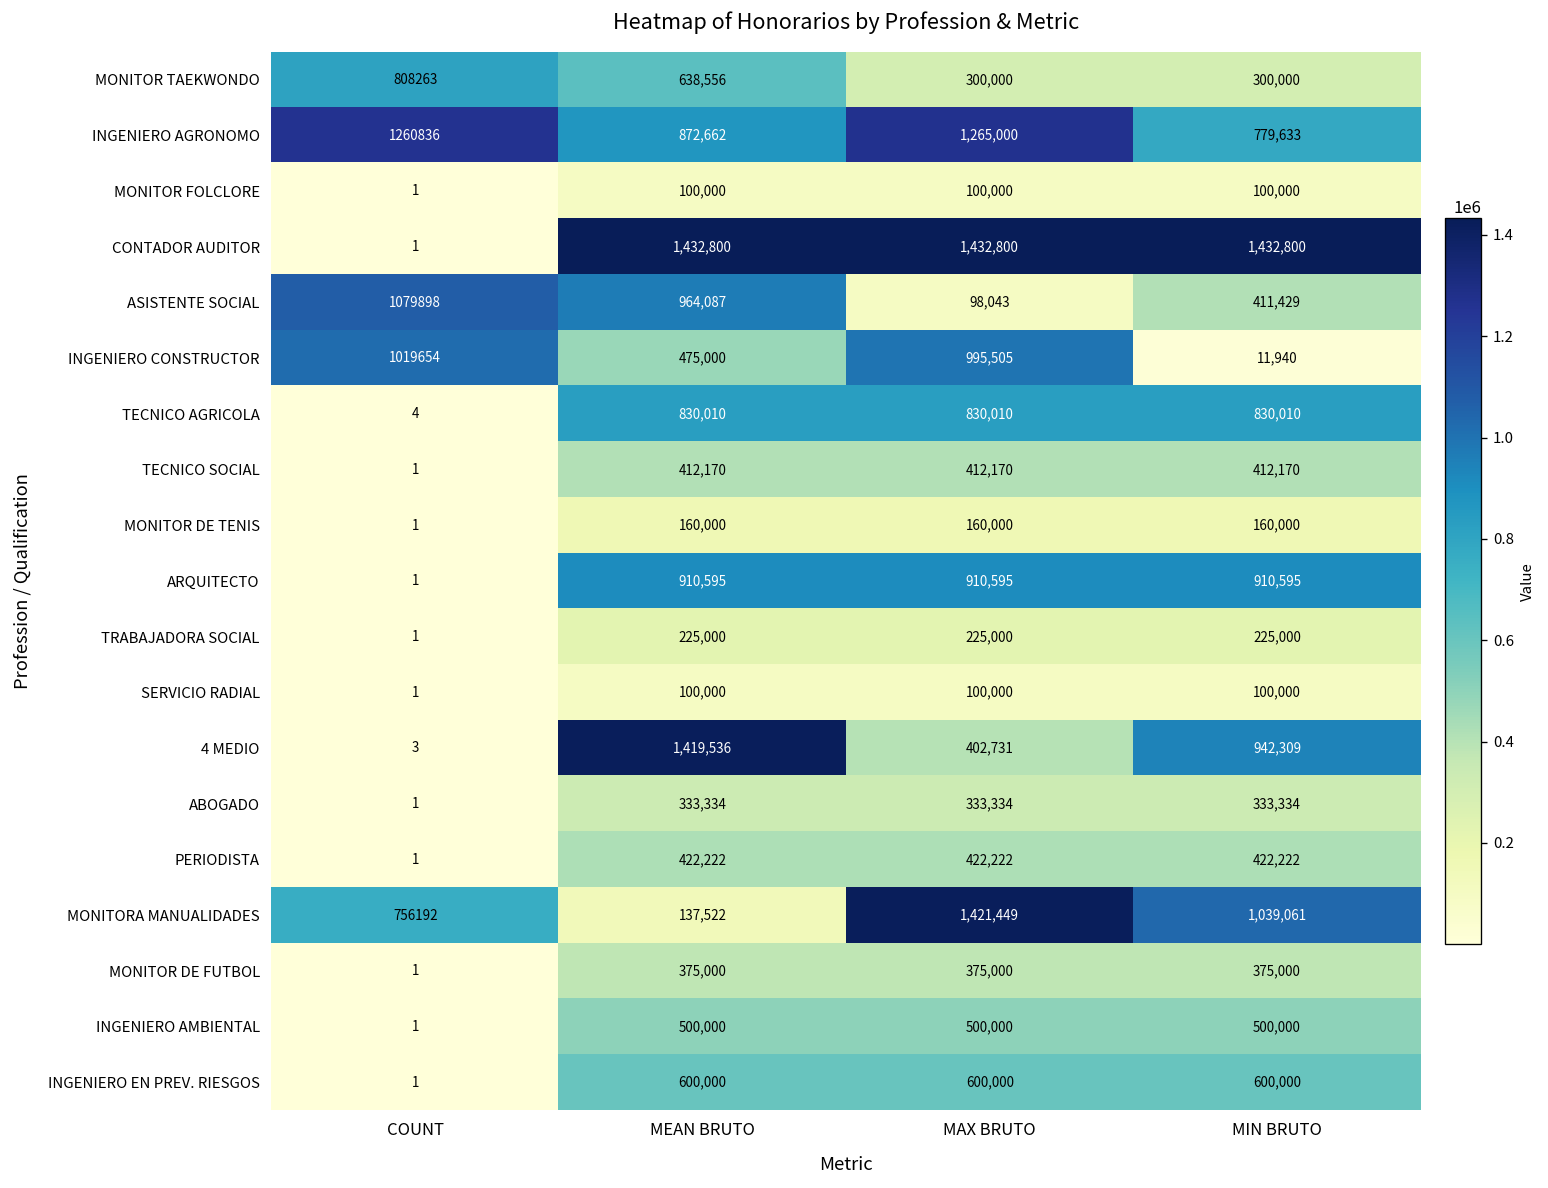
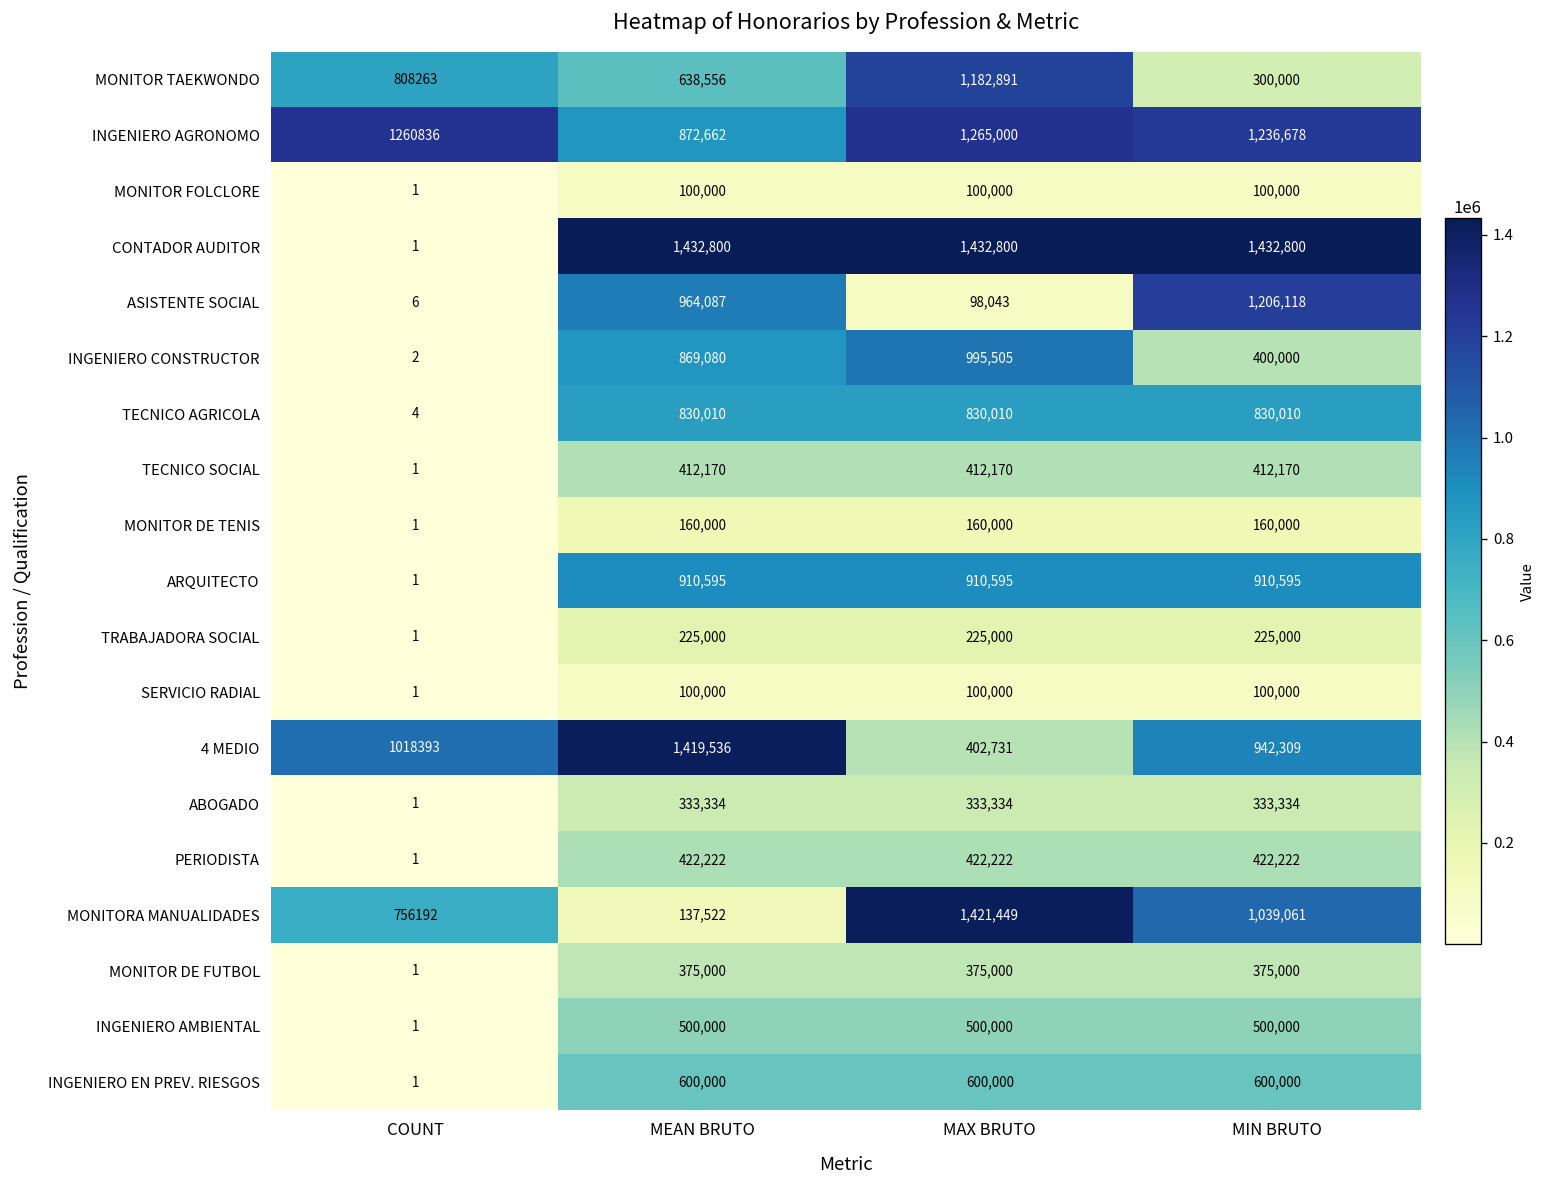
MONITOR TAEKWONDO, MAX BRUTO: 300,000 -> 1,182,891
INGENIERO AGRONOMO, MIN BRUTO: 779,633 -> 1,236,678
ASISTENTE SOCIAL, COUNT: 1079898 -> 6
ASISTENTE SOCIAL, MIN BRUTO: 411,429 -> 1,206,118
INGENIERO CONSTRUCTOR, COUNT: 1019654 -> 2
INGENIERO CONSTRUCTOR, MEAN BRUTO: 475,000 -> 869,080
INGENIERO CONSTRUCTOR, MIN BRUTO: 11,940 -> 400,000
4 MEDIO, COUNT: 3 -> 1018393
